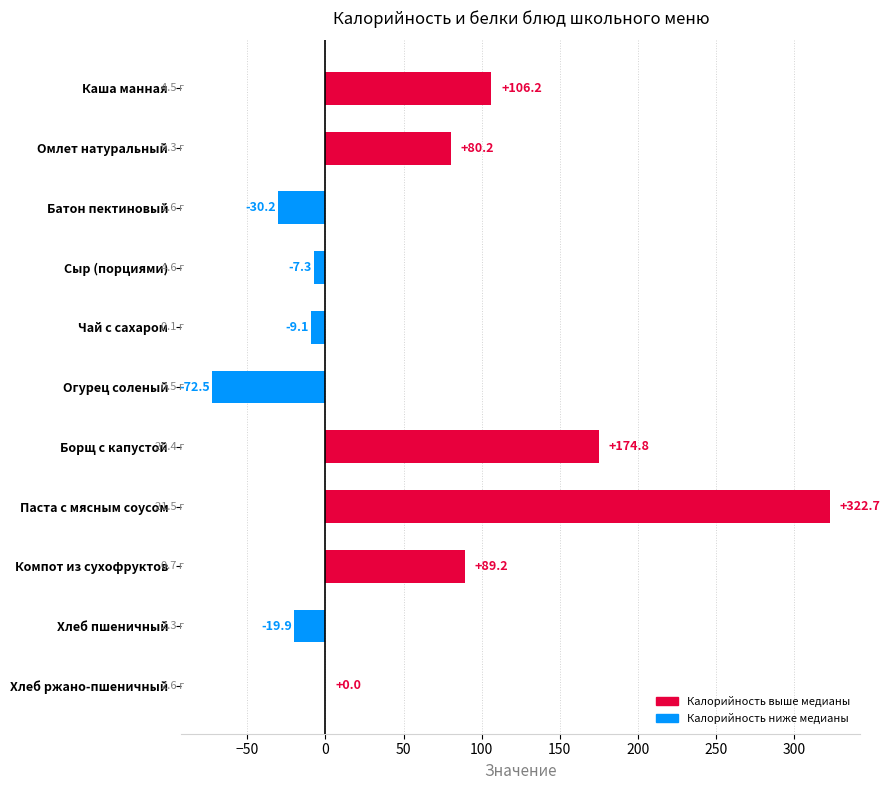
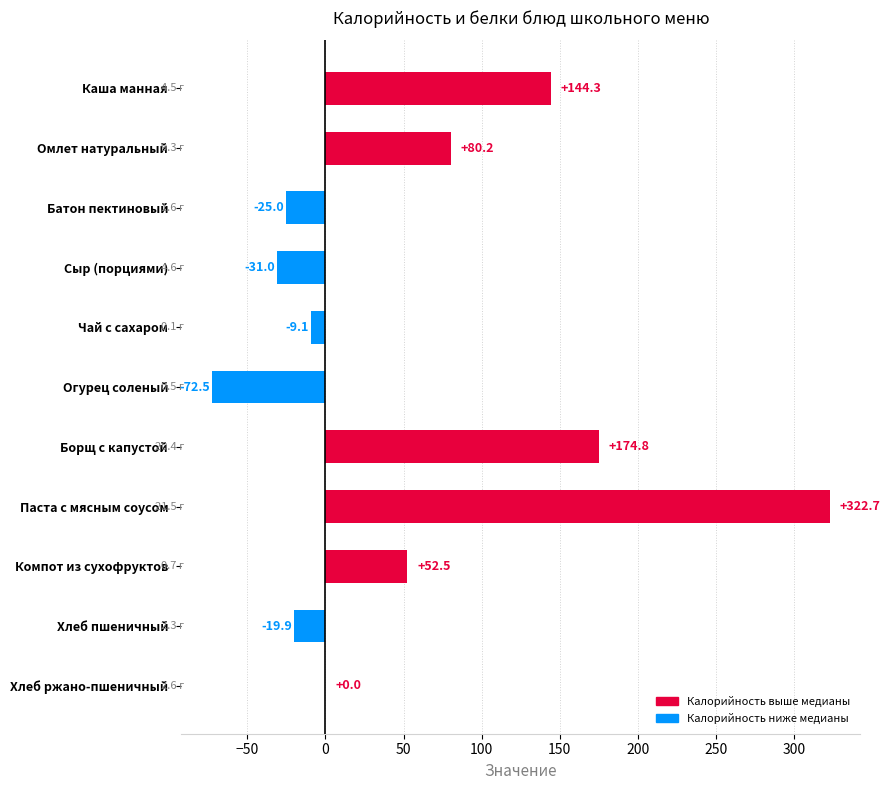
Каша манная: +106.2 -> +144.3
Батон пектиновый: -30.2 -> -25.0
Сыр (порциями): -7.3 -> -31.0
Компот из сухофруктов: +89.2 -> +52.5
